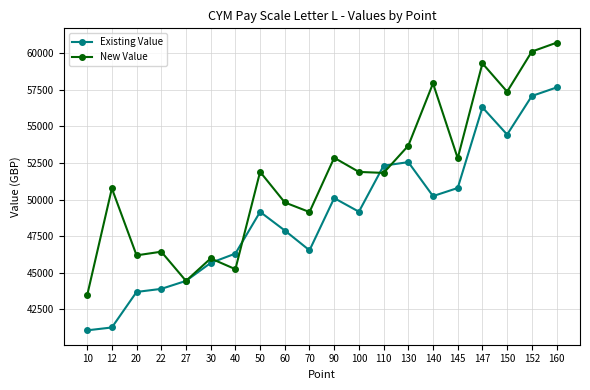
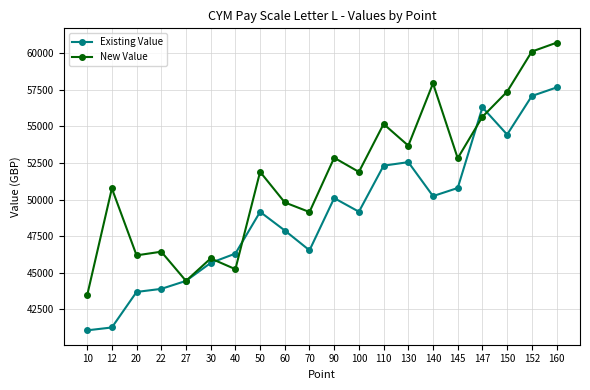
New Value, 110: 51800 -> 55200
New Value, 147: 59300 -> 55600
